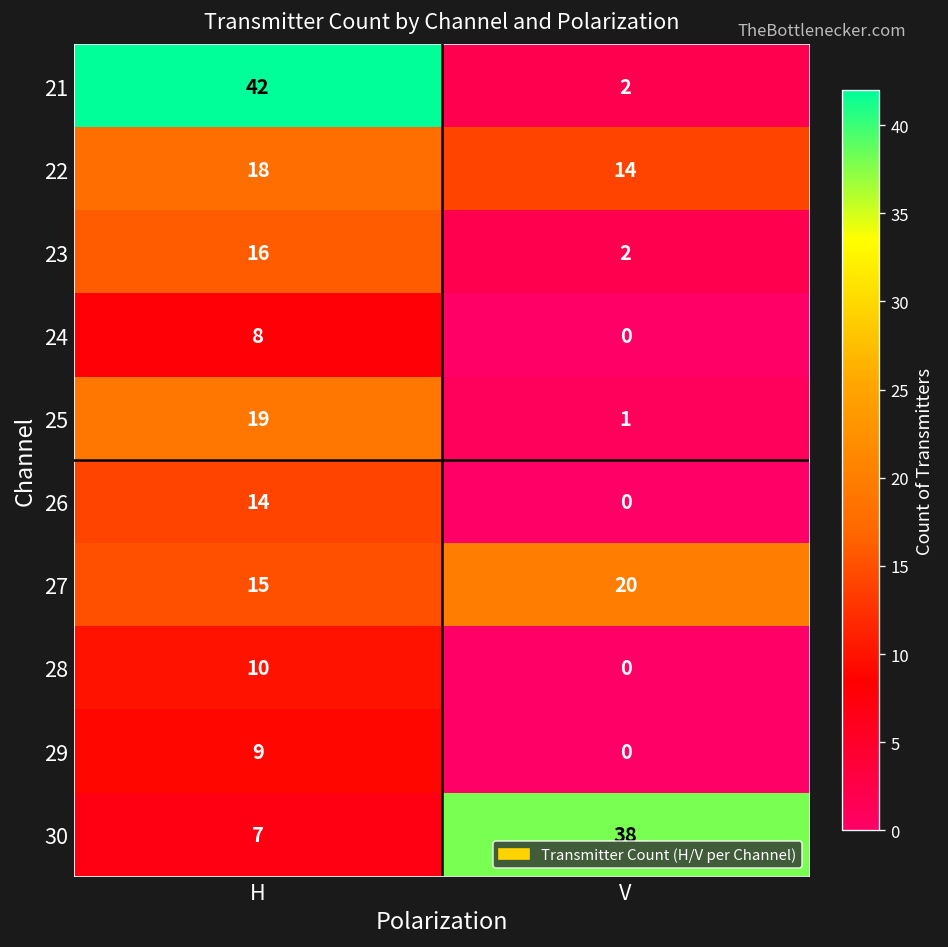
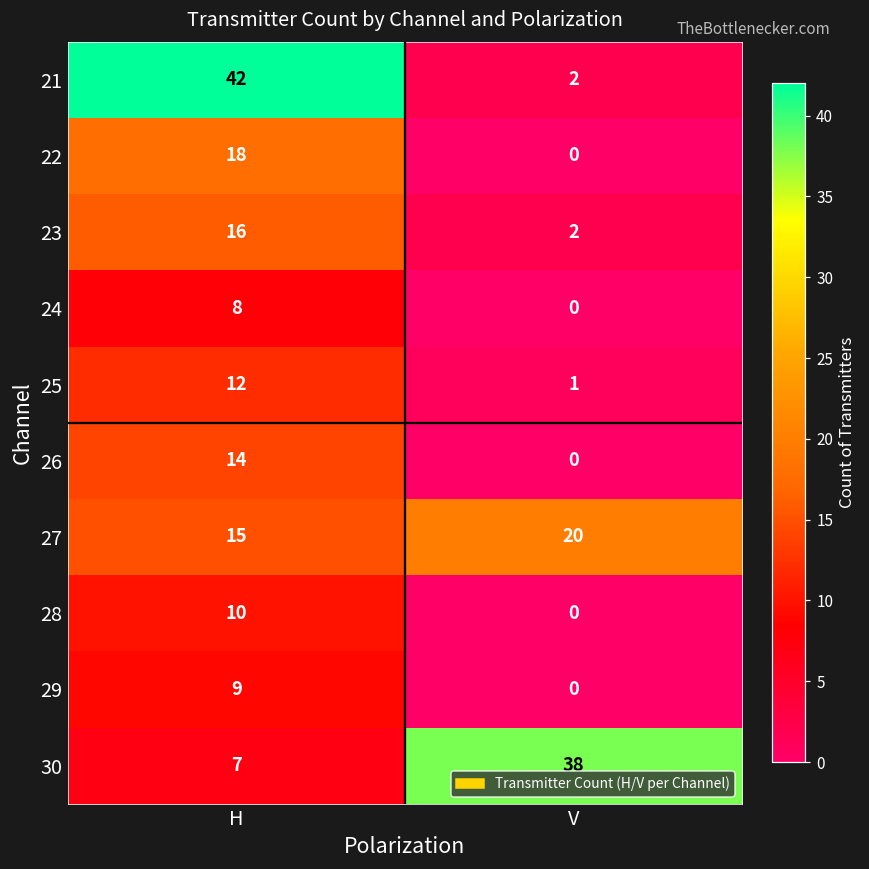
22, V: 14 -> 0
25, H: 19 -> 12
